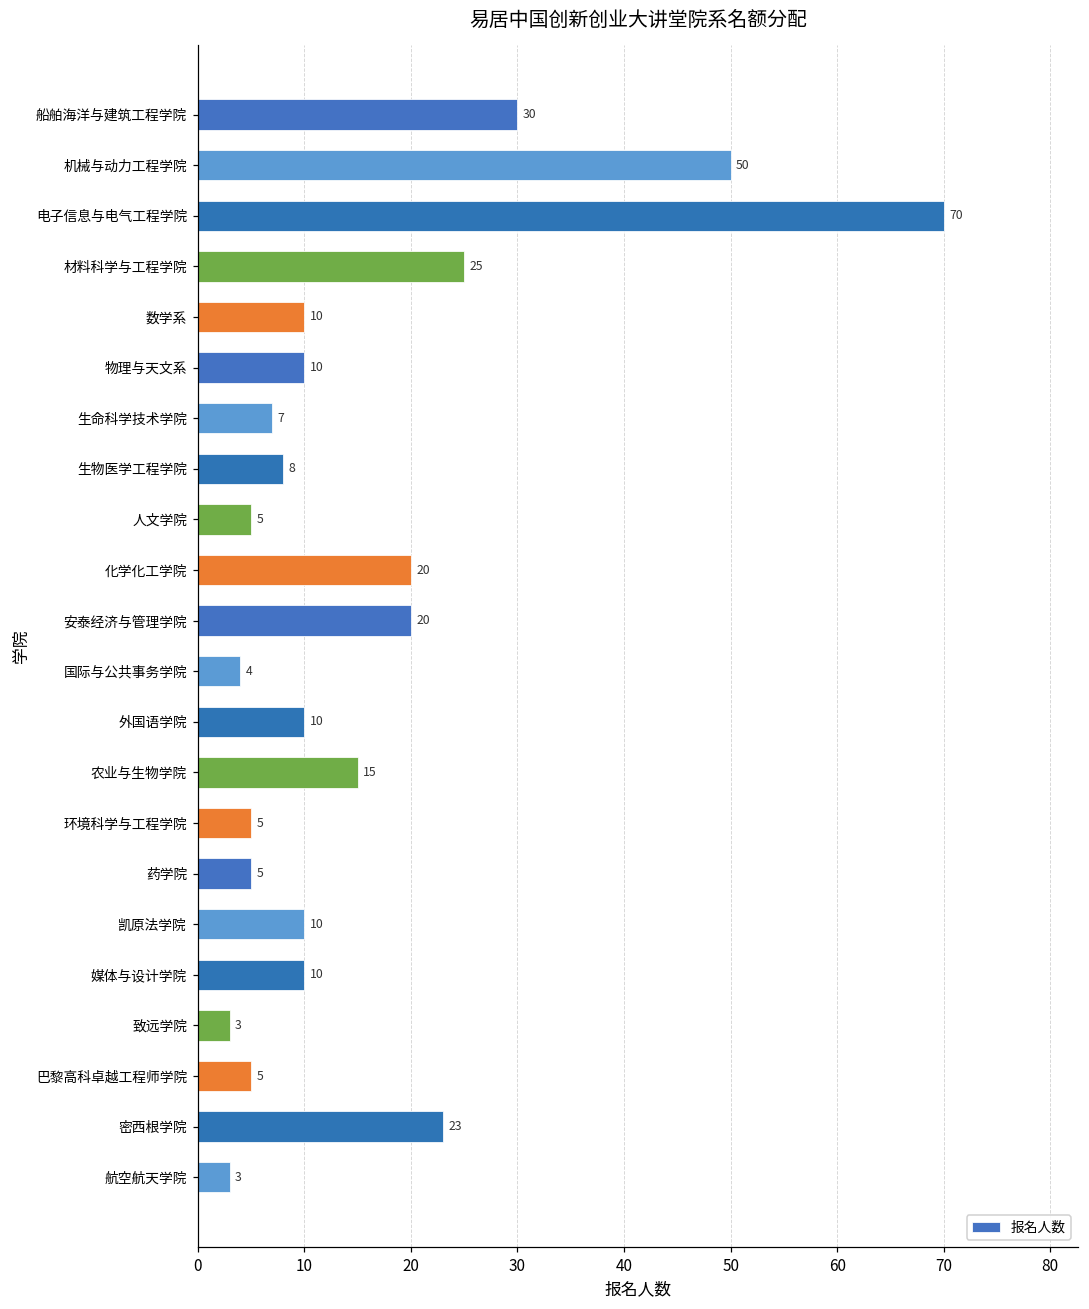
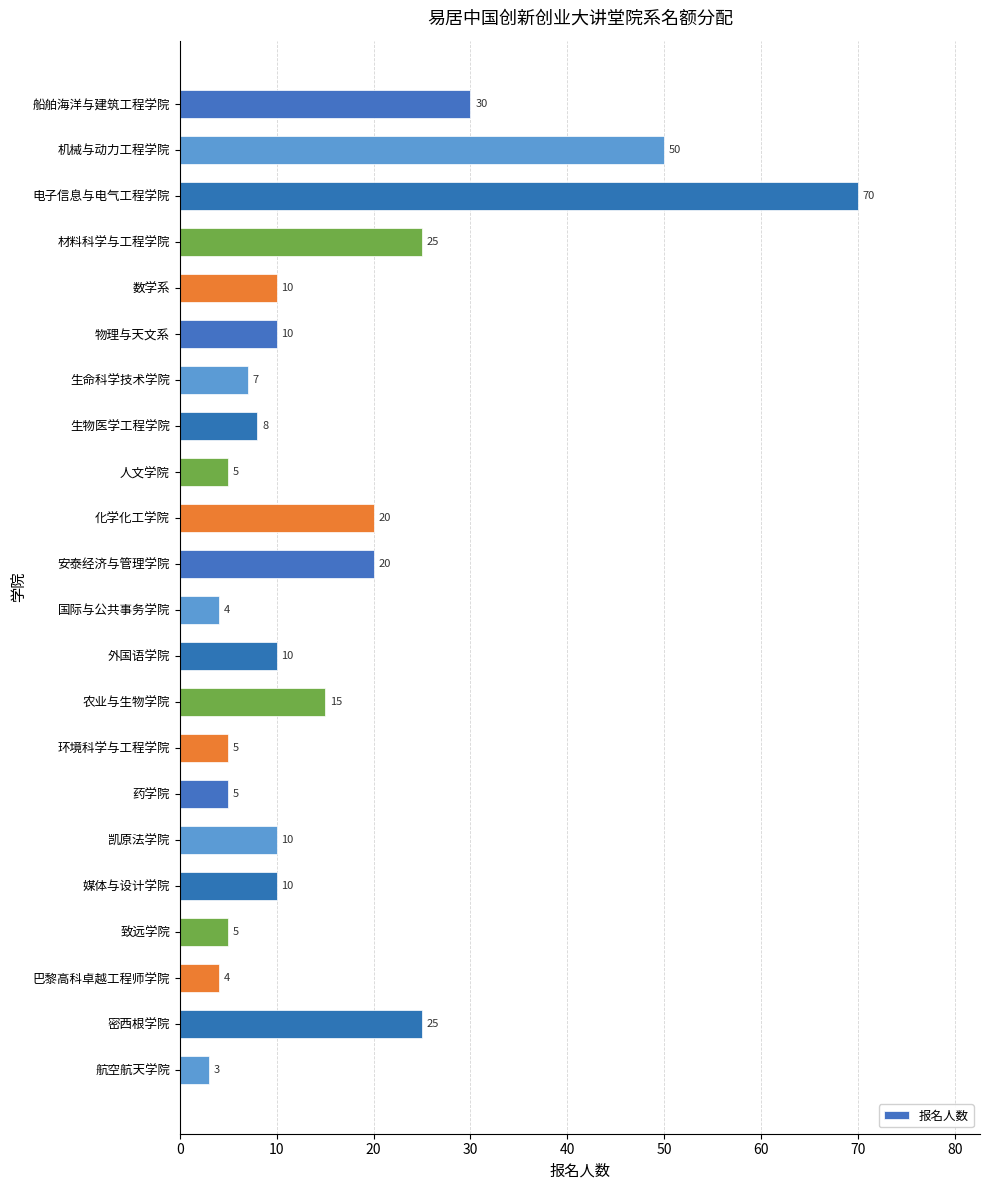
致远学院: 3 -> 5
巴黎高科卓越工程师学院: 5 -> 4
密西根学院: 23 -> 25
